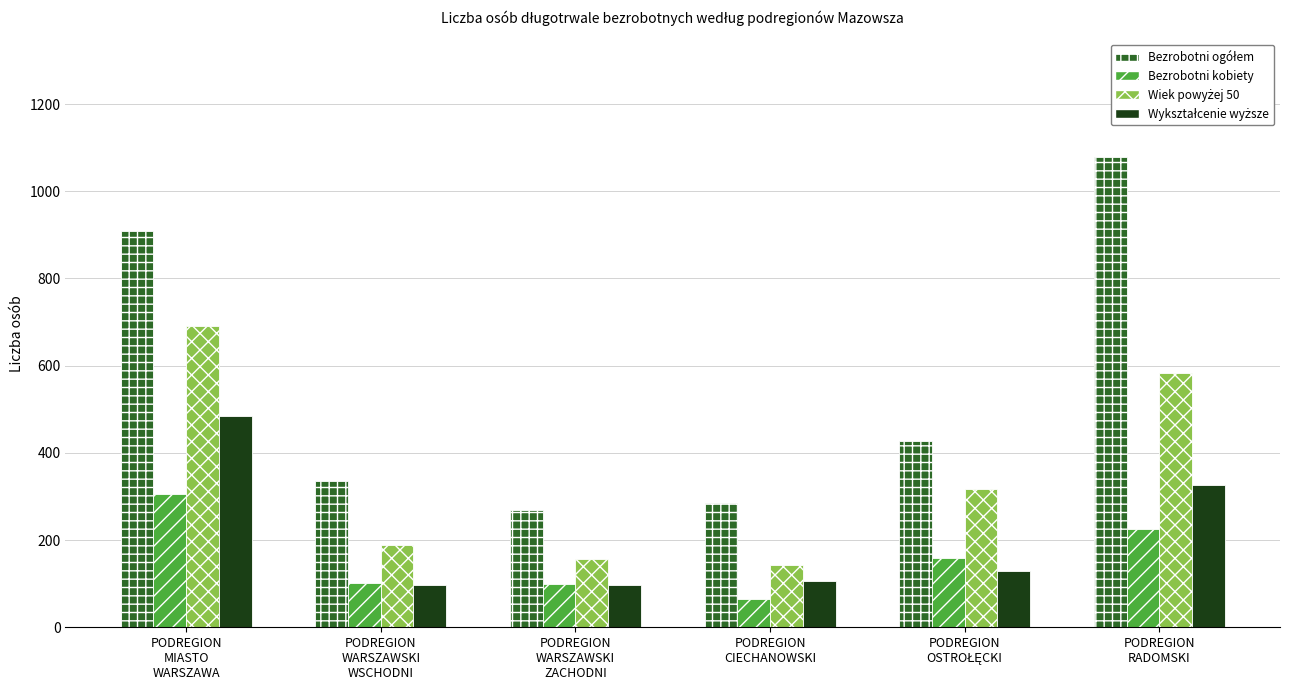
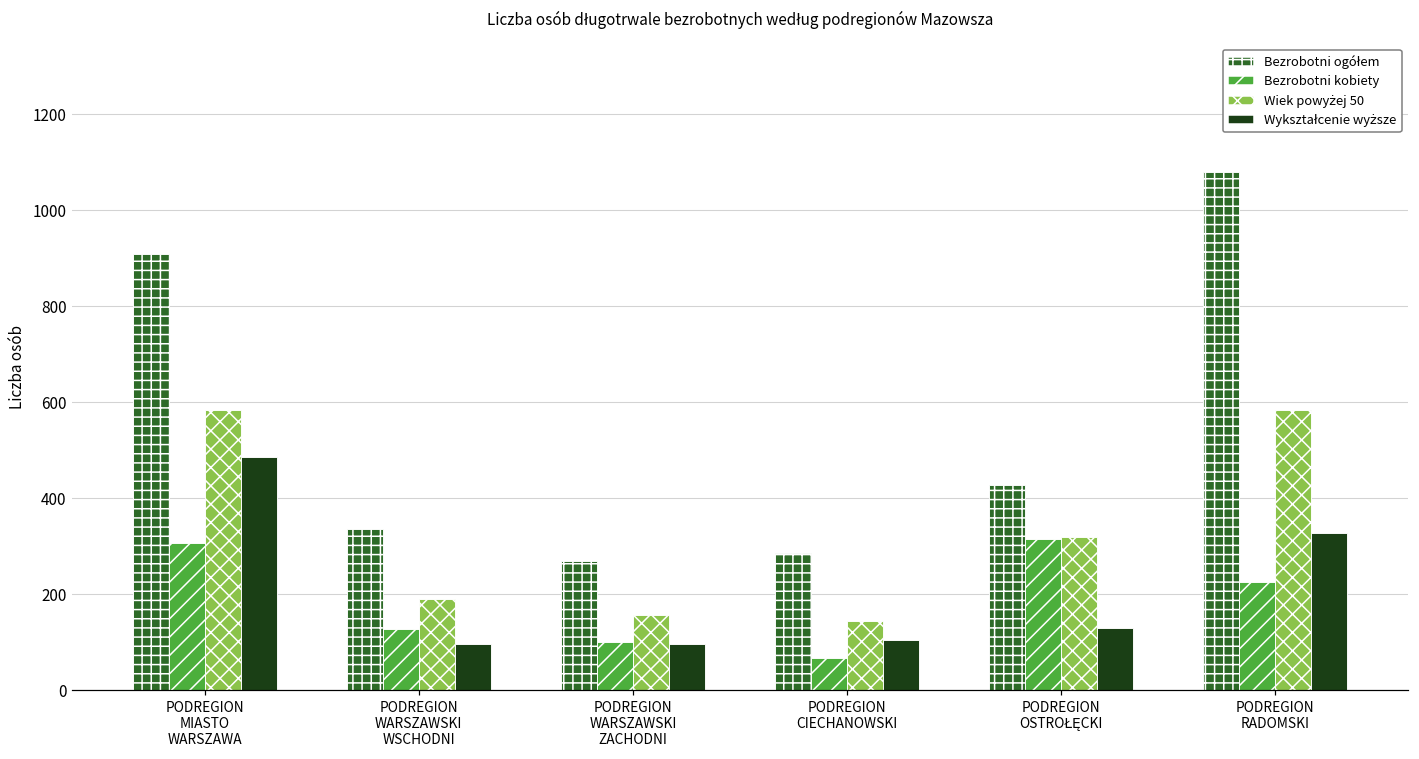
Wiek powyżej 50, PODREGION MIASTO WARSZAWA: 690 -> 580
Bezrobotni kobiety, PODREGION WARSZAWSKI WSCHODNI: 100 -> 130
Bezrobotni kobiety, PODREGION OSTROŁĘCKI: 160 -> 320
